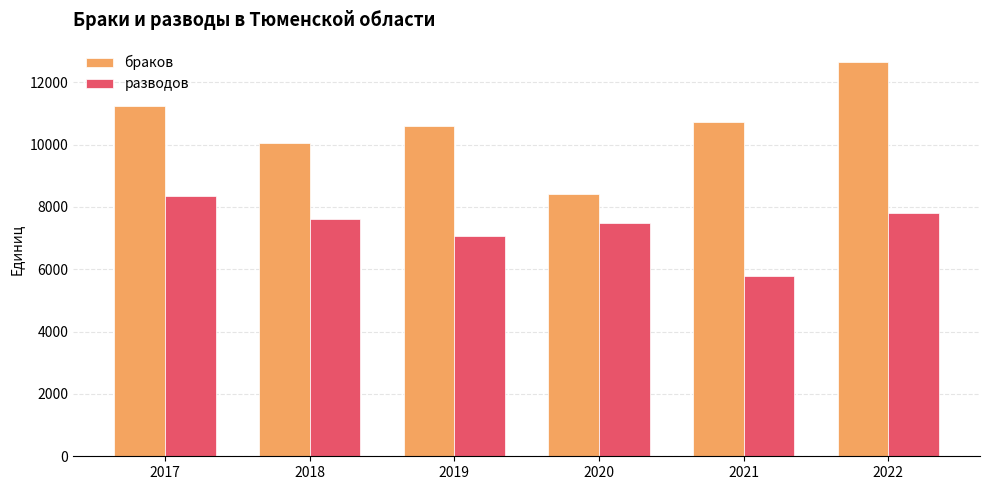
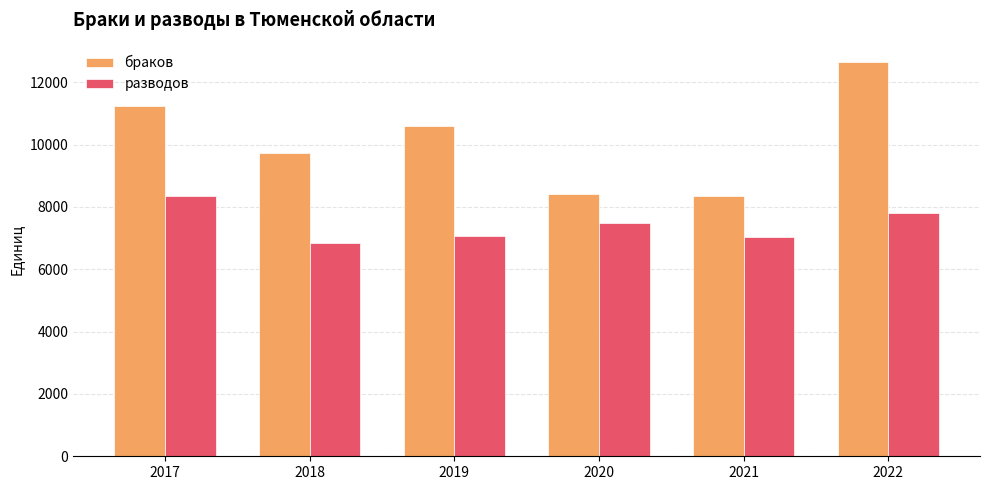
браков, 2018: 10100 -> 9700
разводов, 2018: 7600 -> 6900
браков, 2021: 10700 -> 8400
разводов, 2021: 5800 -> 7000
